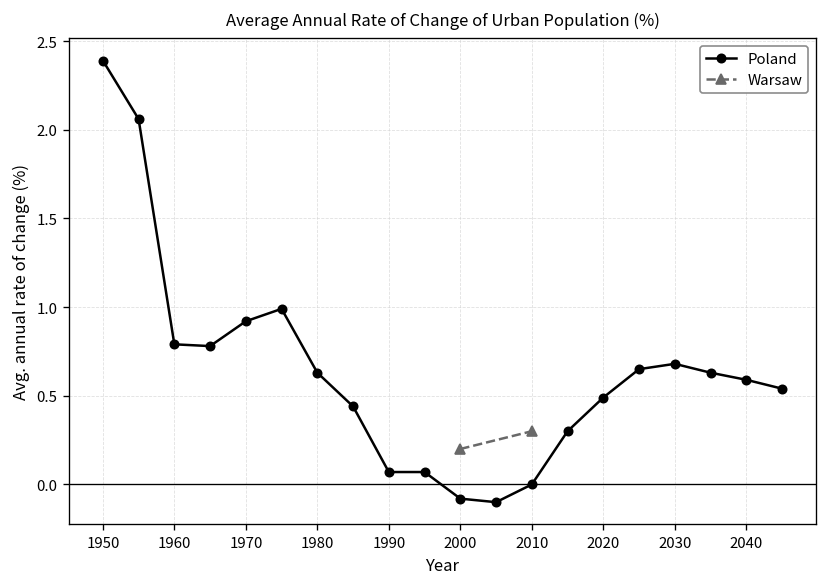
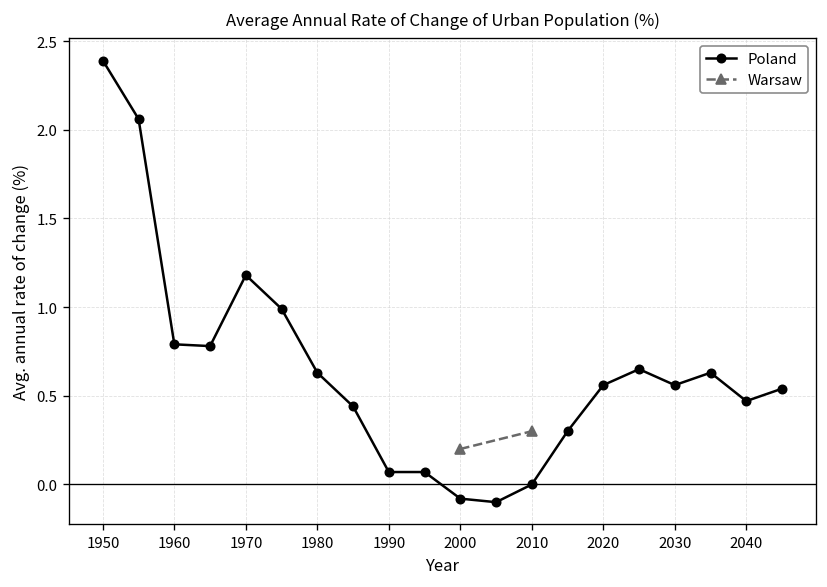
Poland, 1970: 0.92 -> 1.18
Poland, 2020: 0.49 -> 0.56
Poland, 2030: 0.68 -> 0.56
Poland, 2040: 0.59 -> 0.47
